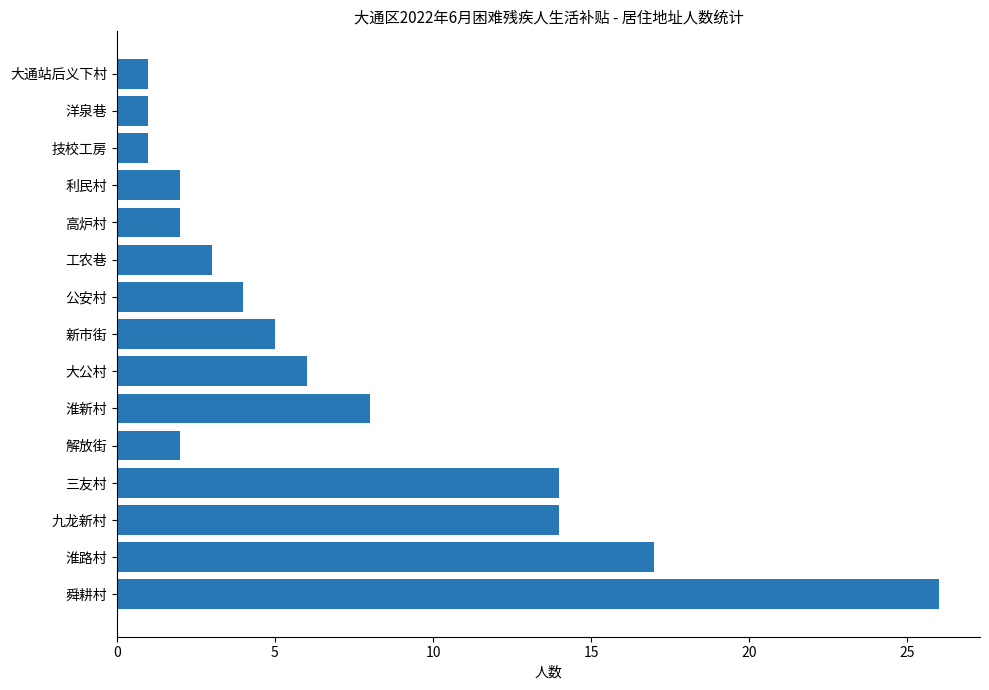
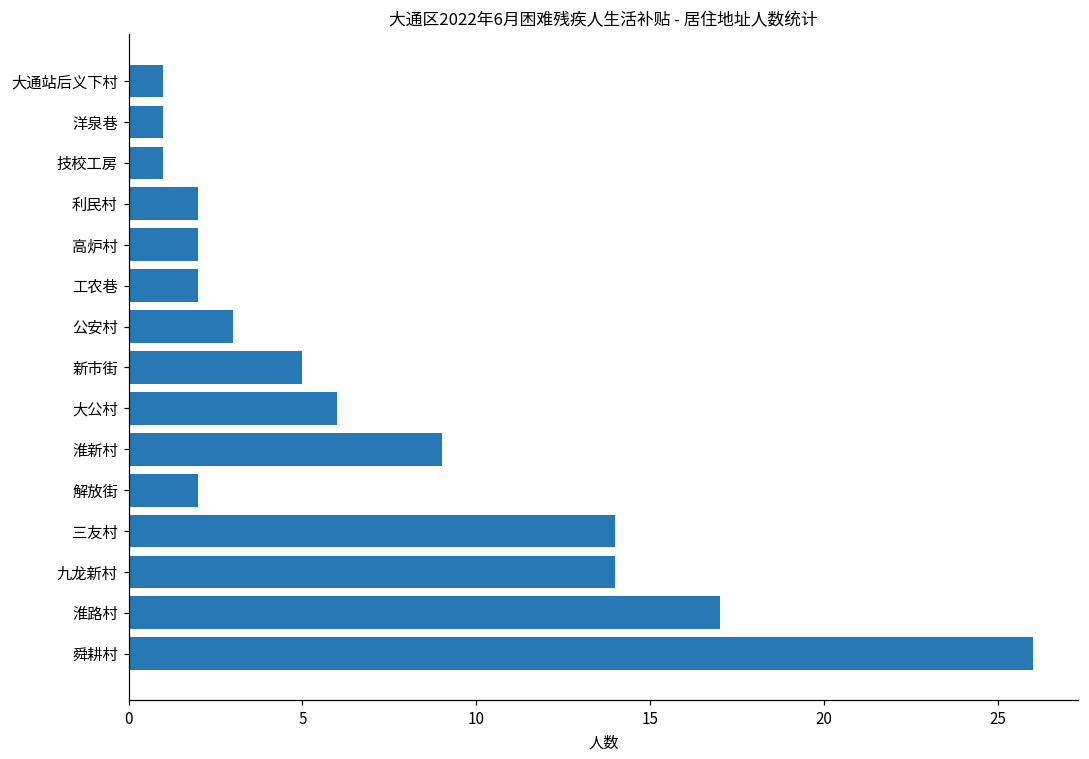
工农巷: 3 -> 2
公安村: 4 -> 3
淮新村: 8 -> 9
